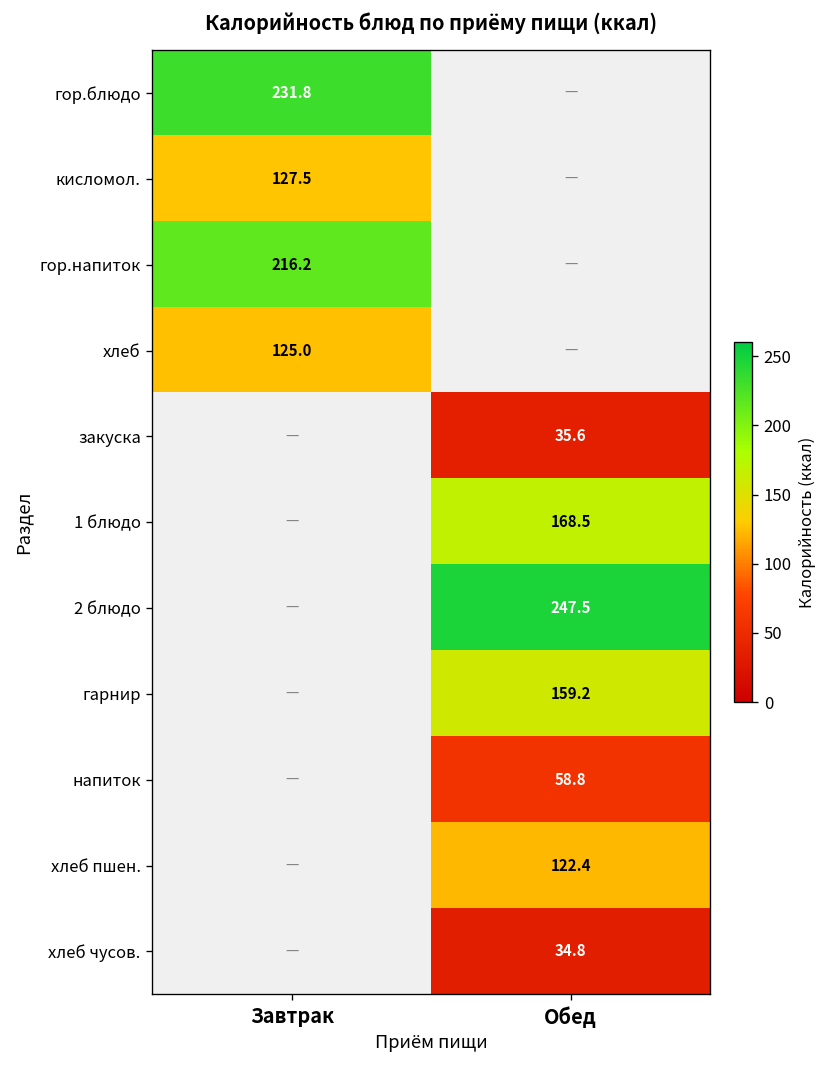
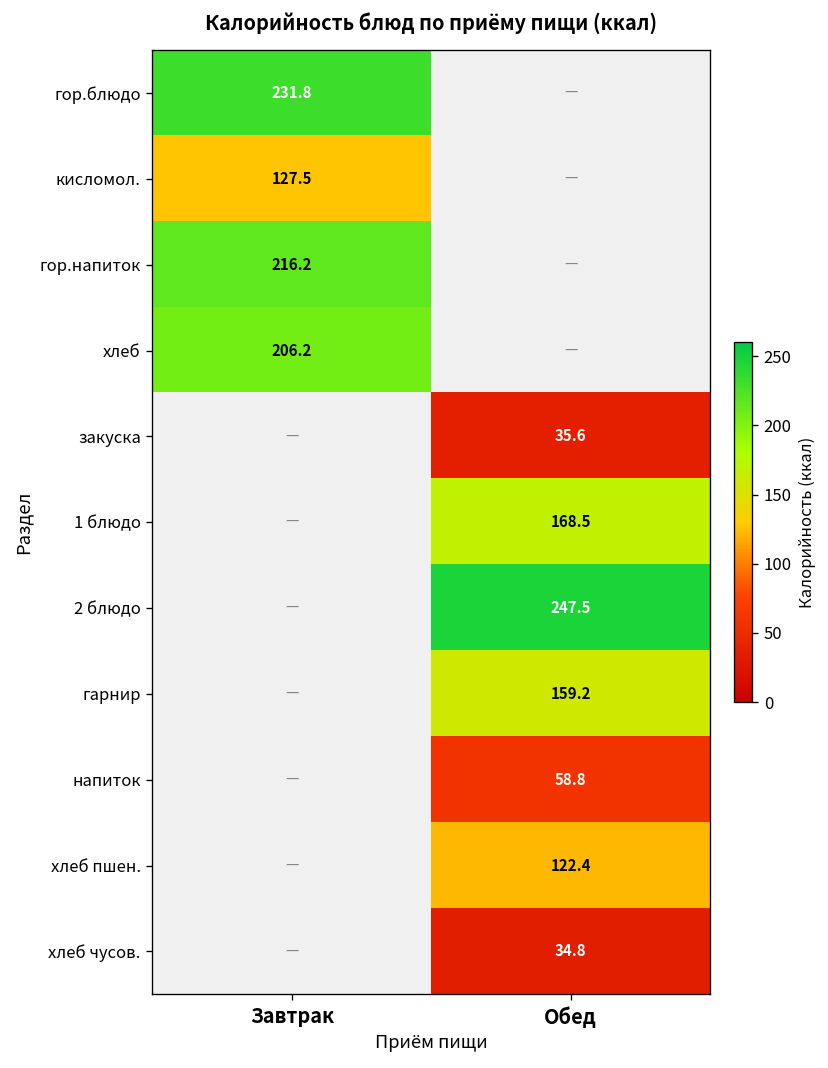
хлеб, Завтрак: 125.0 -> 206.2
